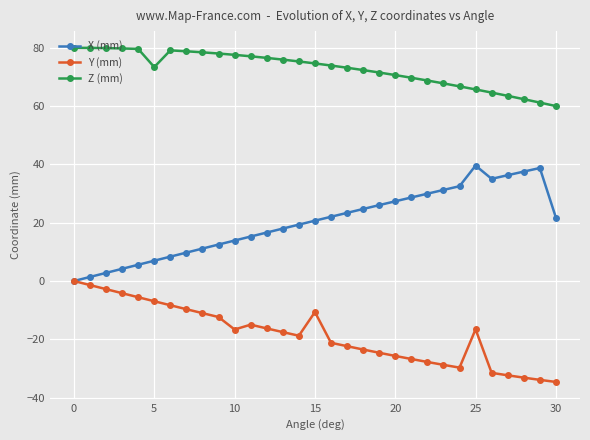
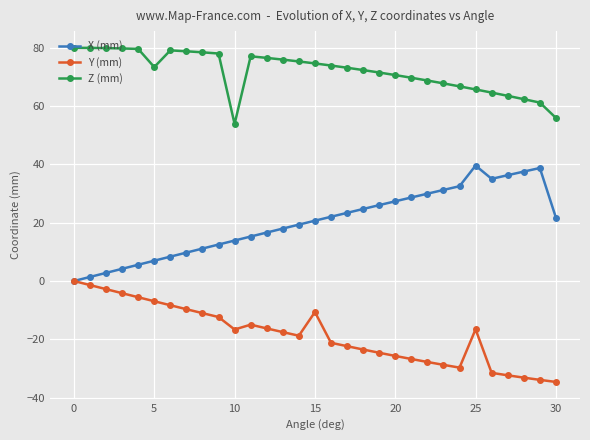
Z (mm), 10: 78 -> 54
Z (mm), 30: 60 -> 56
